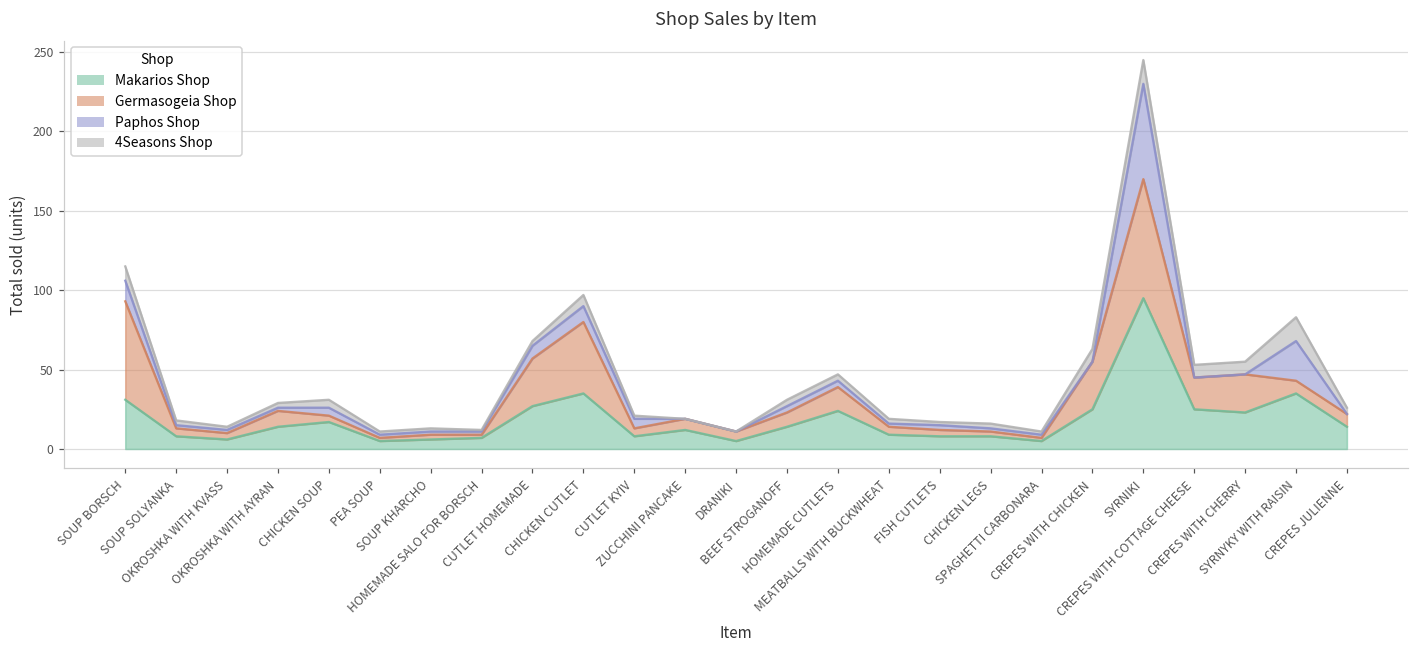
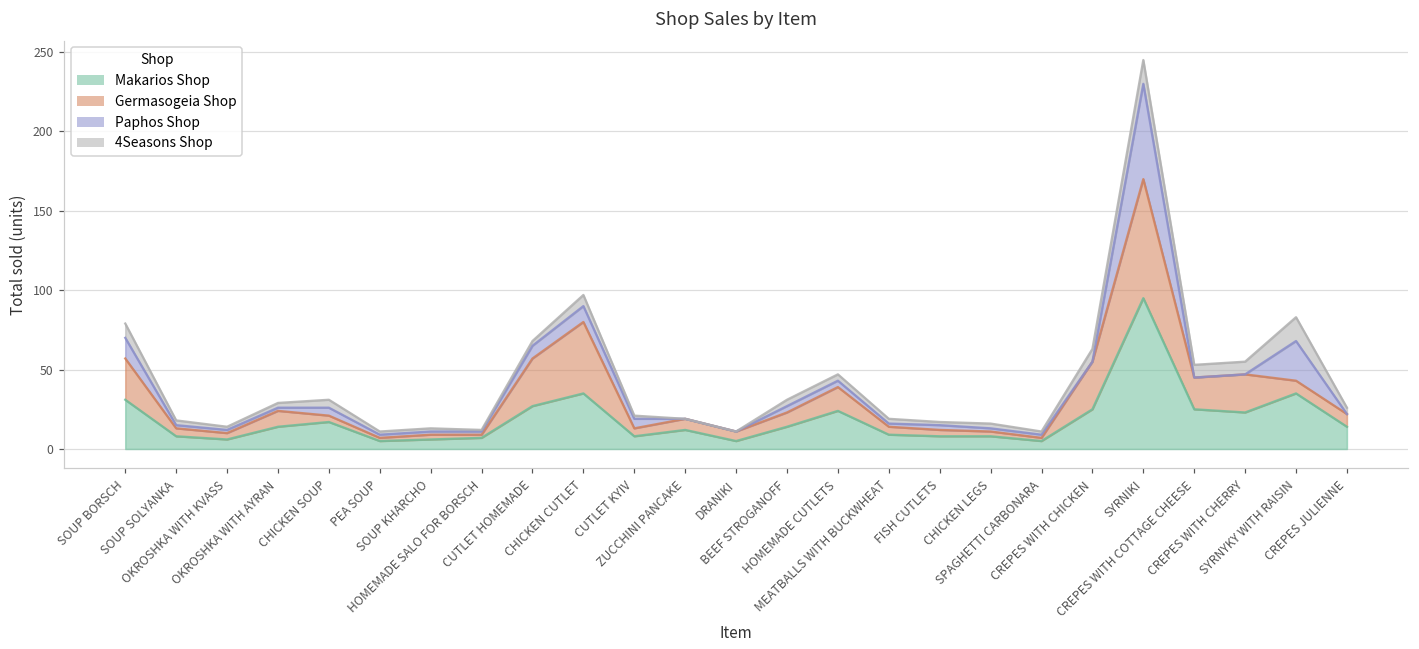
Germasogeia Shop, SOUP BORSCH: 62 -> 26
